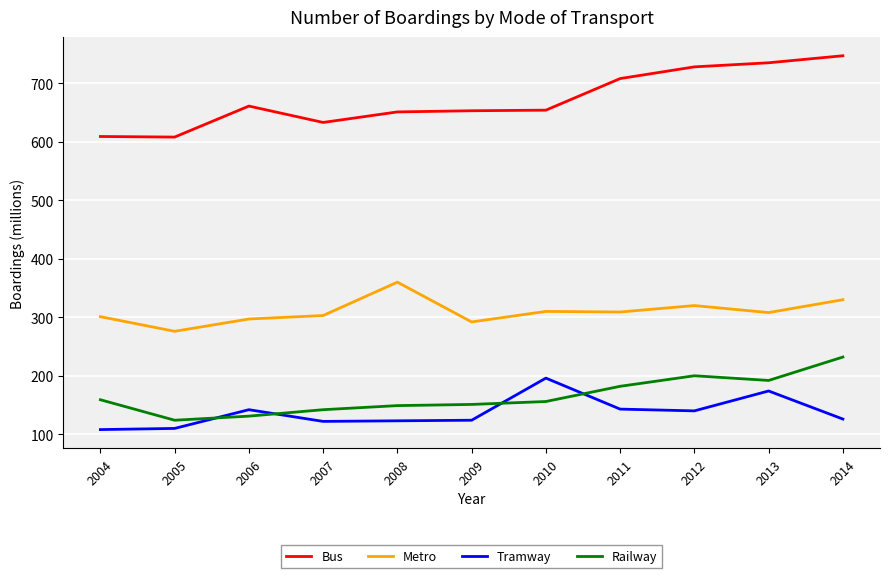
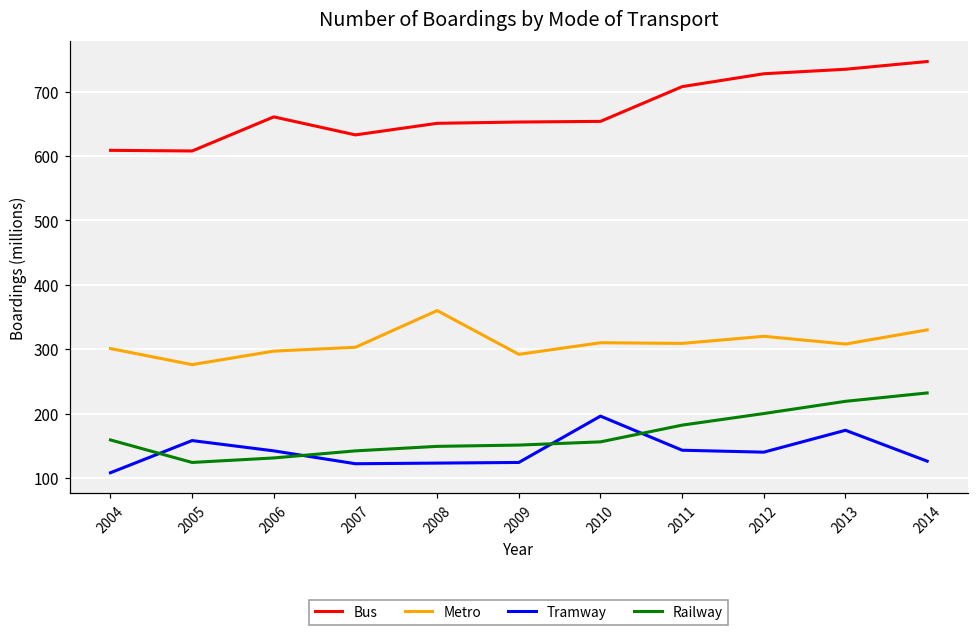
Tramway, 2005: 110 -> 160
Railway, 2013: 190 -> 220
